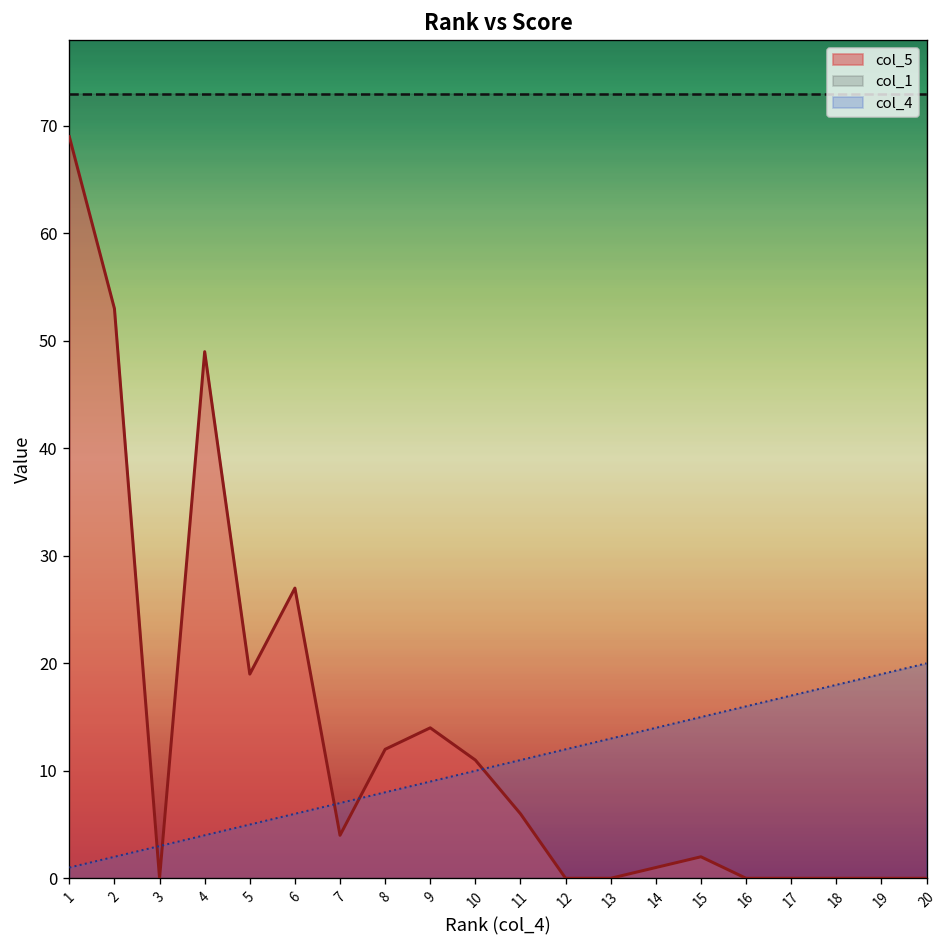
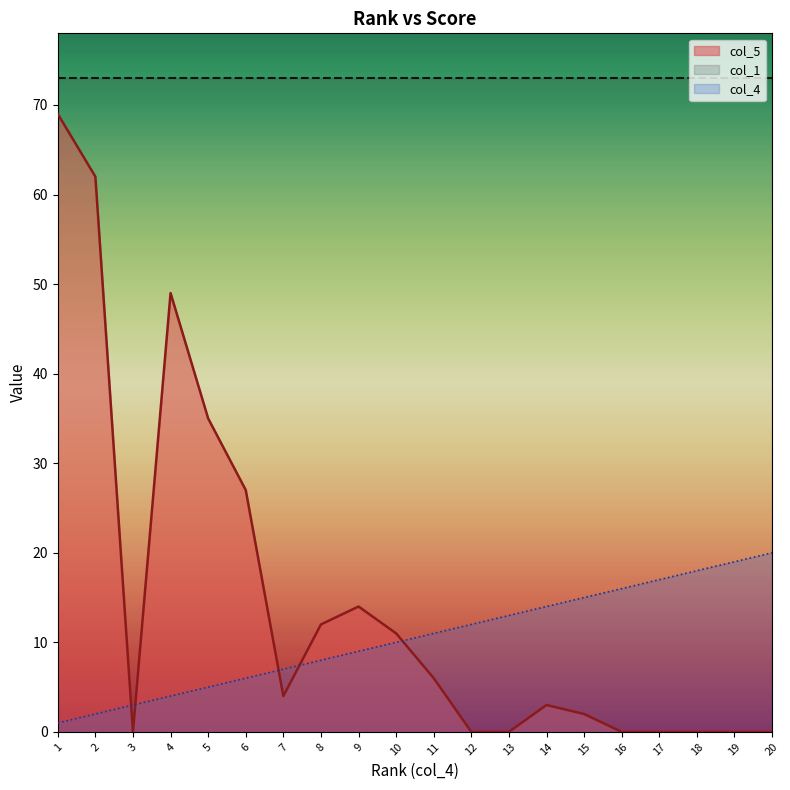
col_5, 2: 53 -> 62
col_5, 5: 19 -> 35
col_5, 14: 1 -> 3
